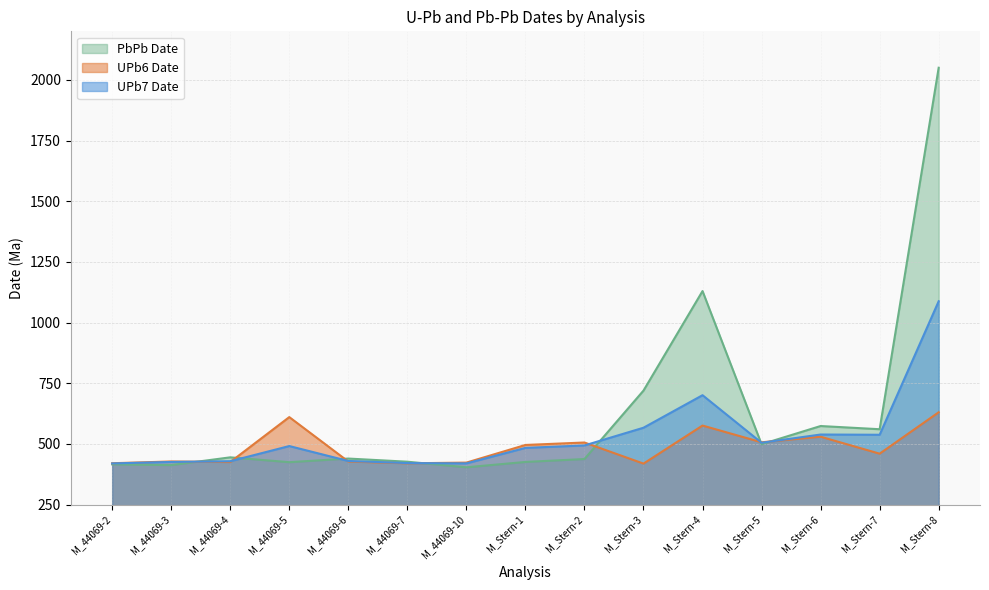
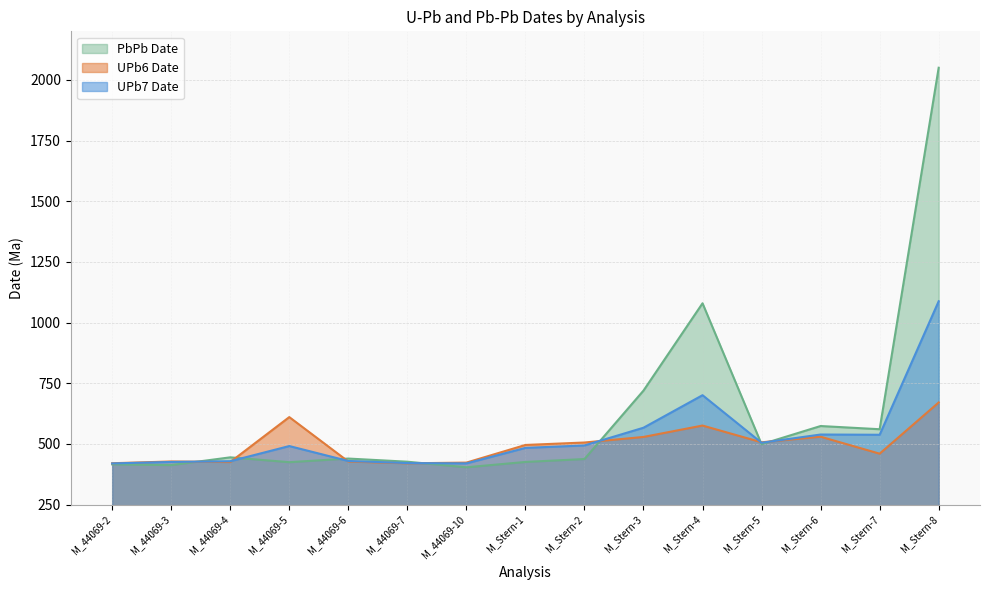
UPb6 Date, M_Stern-3: 420 -> 530
PbPb Date, M_Stern-4: 1130 -> 1080
UPb6 Date, M_Stern-8: 630 -> 670
